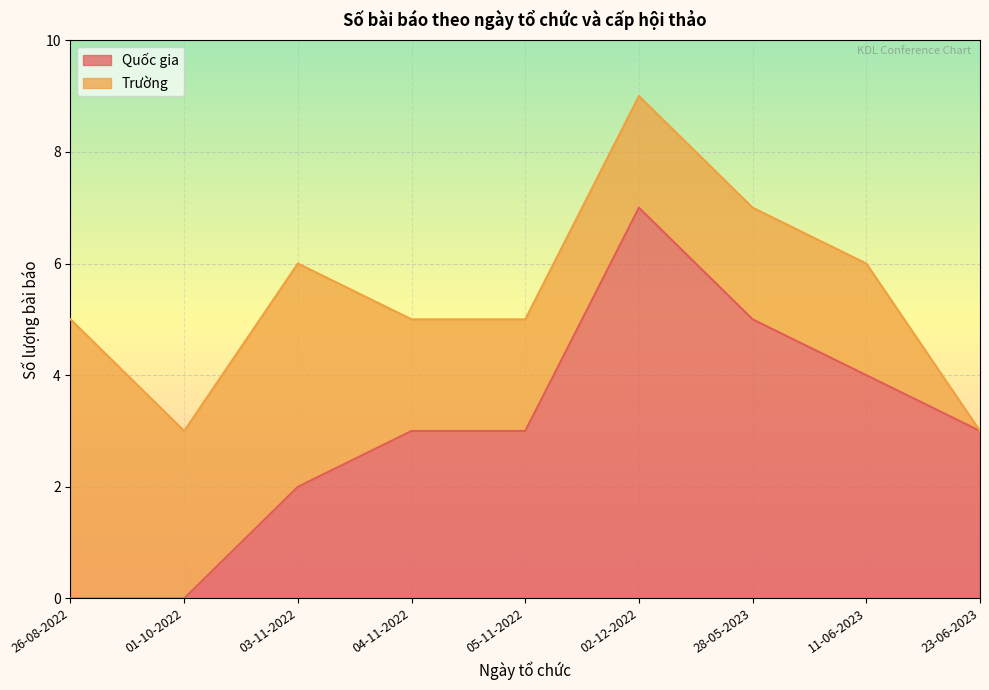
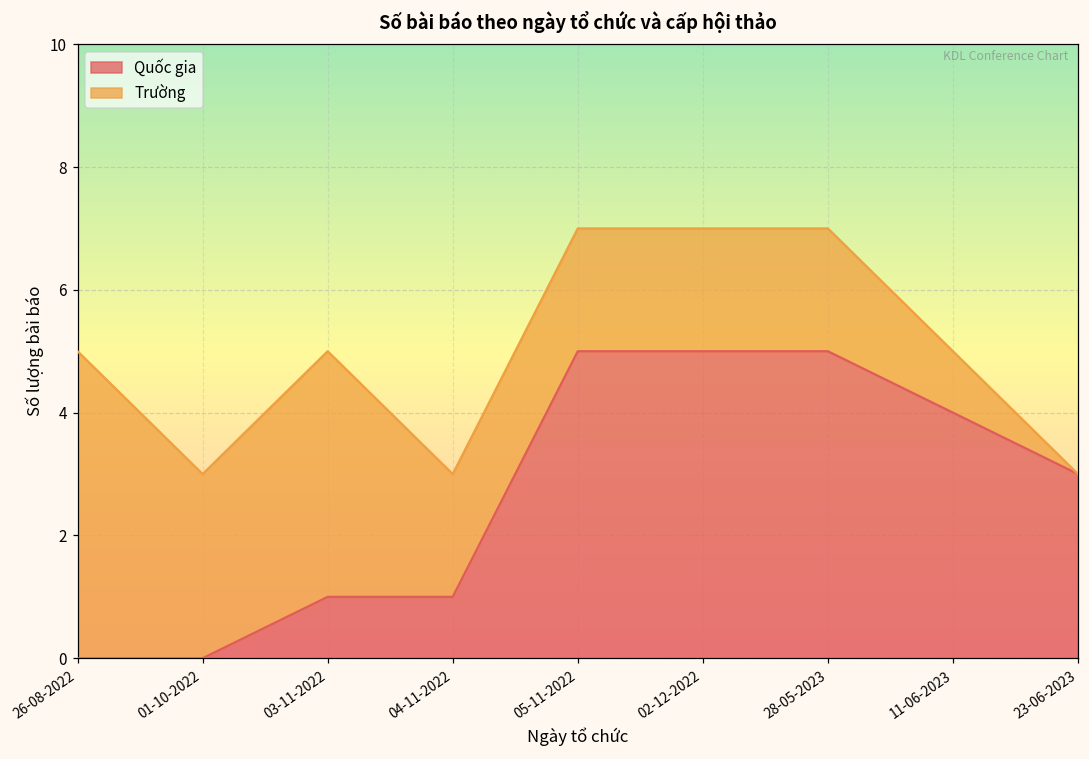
Quốc gia, 03-11-2022: 2 -> 1
Quốc gia, 04-11-2022: 3 -> 1
Quốc gia, 05-11-2022: 3 -> 5
Quốc gia, 02-12-2022: 7 -> 5
Trường, 11-06-2023: 2 -> 1
